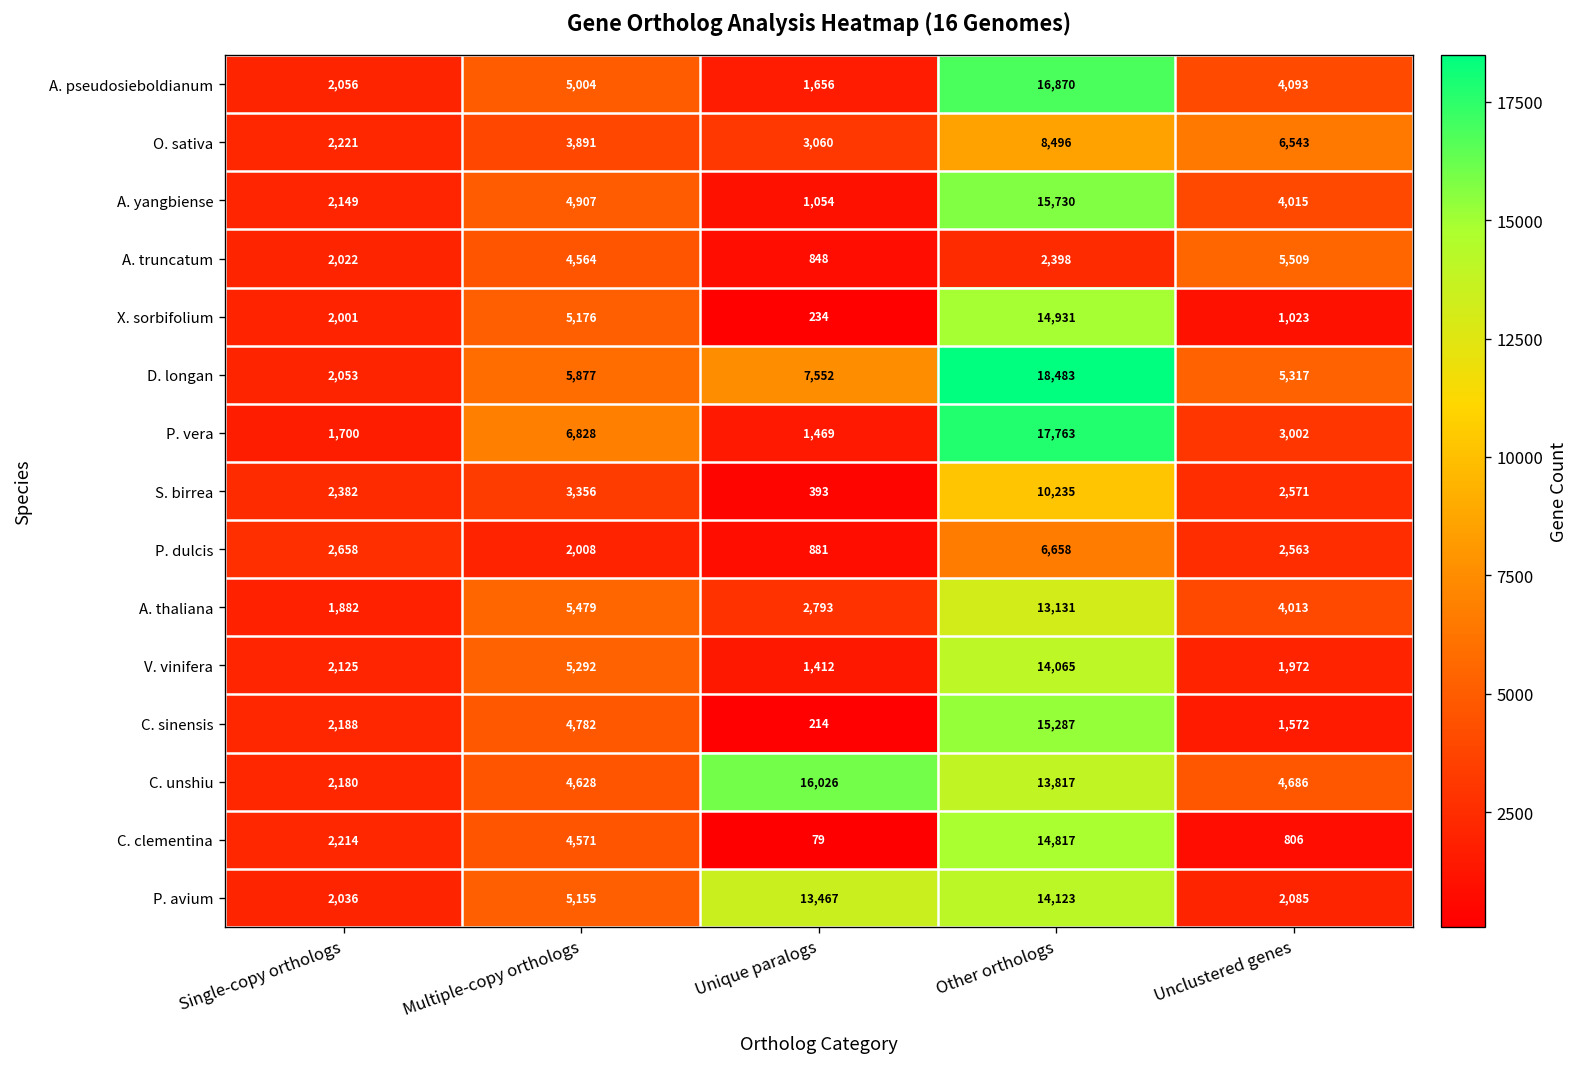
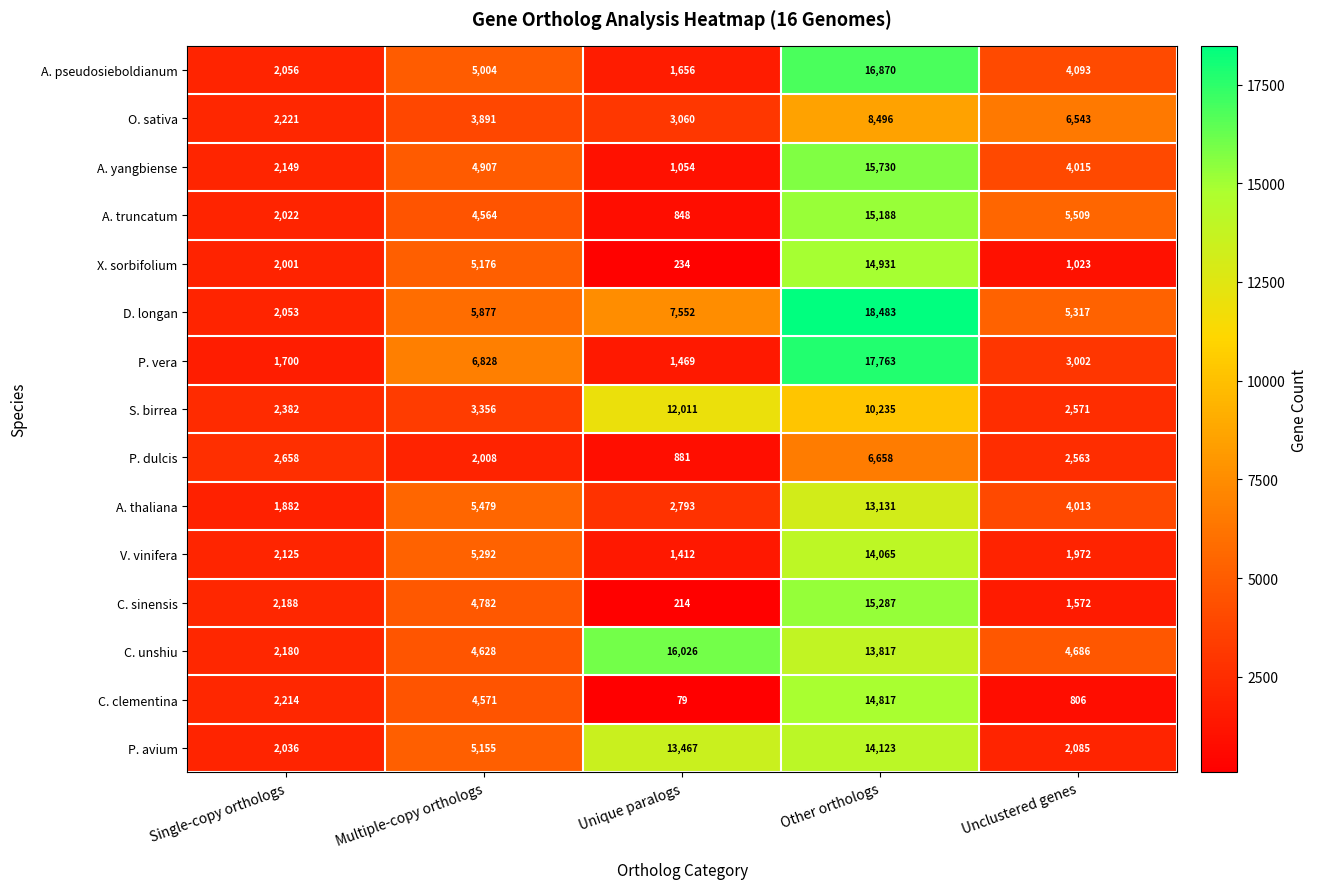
A. truncatum, Other orthologs: 2,398 -> 15,188
S. birrea, Unique paralogs: 393 -> 12,011
